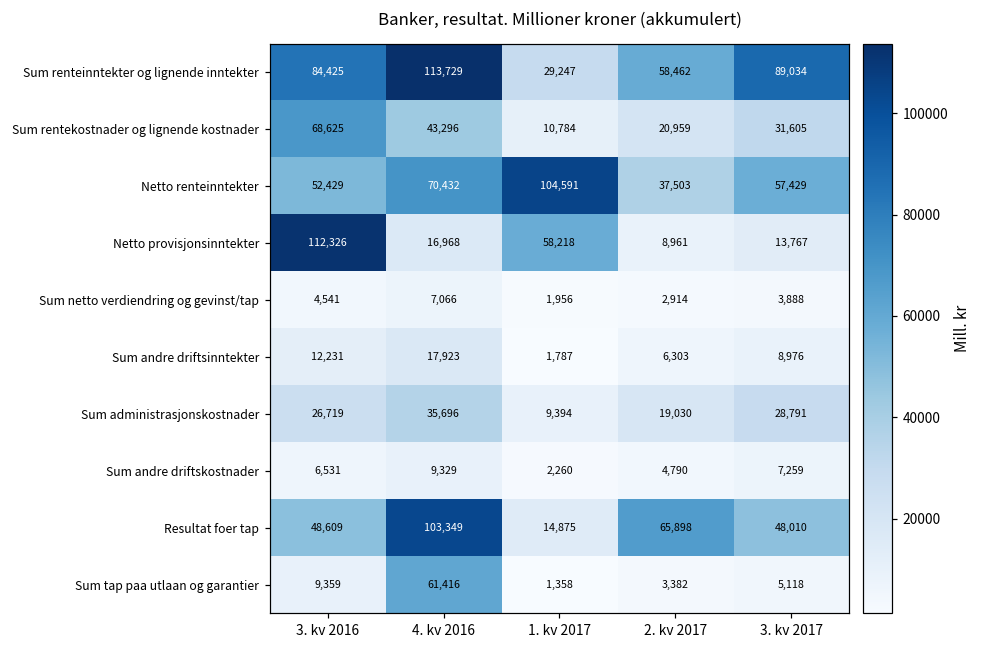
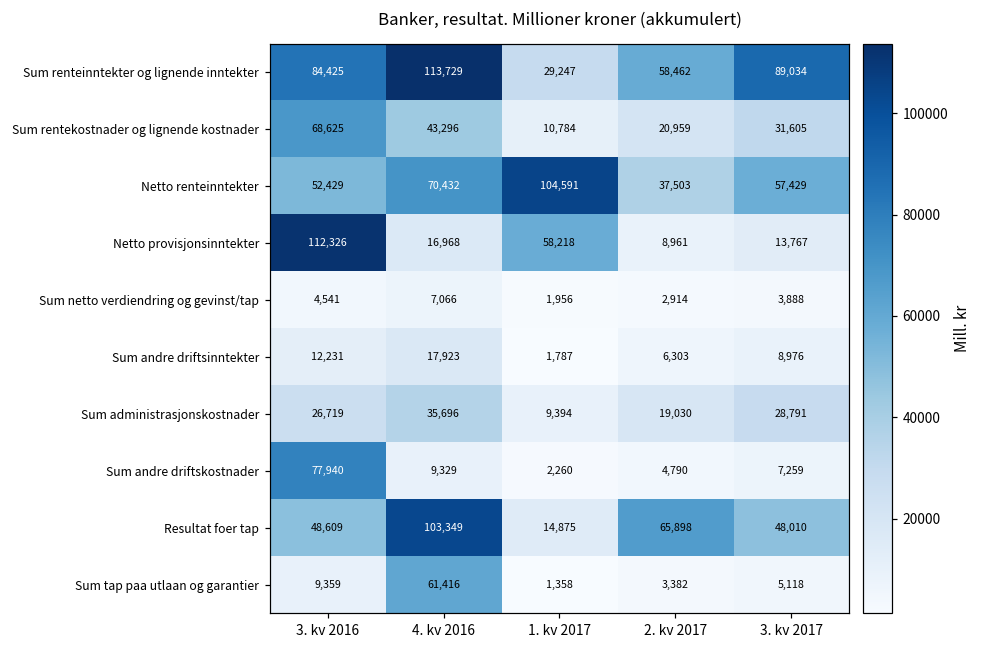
Sum andre driftskostnader, 3. kv 2016: 6,531 -> 77,940
